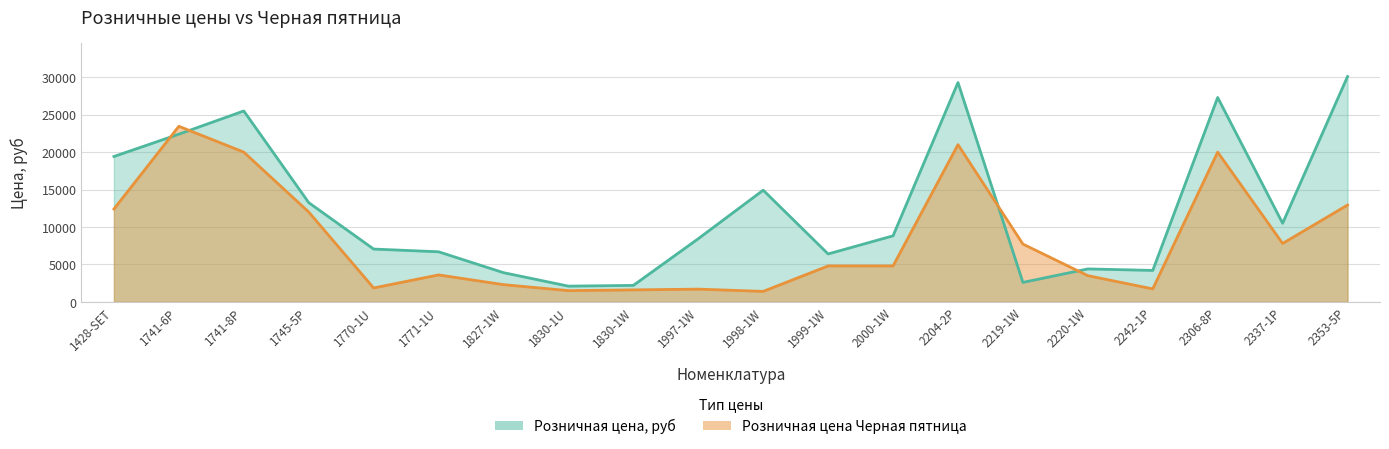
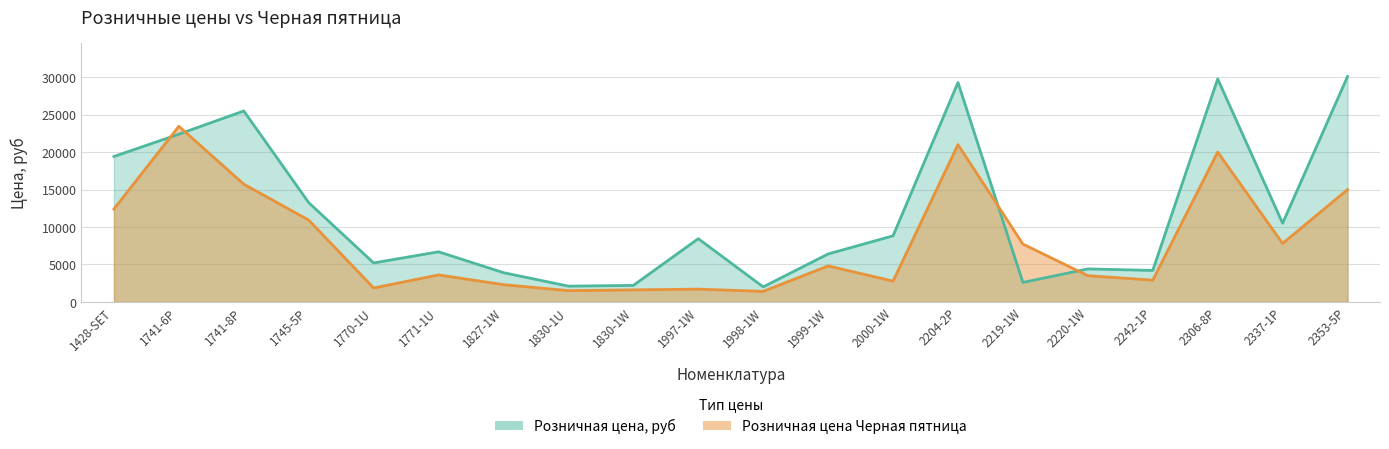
Розничная цена Черная пятница, 1741-8P: 20000 -> 16000
Розничная цена Черная пятница, 1745-5P: 12000 -> 11000
Розничная цена, руб, 1770-1U: 7000 -> 5000
Розничная цена, руб, 1998-1W: 15000 -> 2000
Розничная цена Черная пятница, 2000-1W: 5000 -> 3000
Розничная цена Черная пятница, 2242-1P: 2000 -> 3000
Розничная цена, руб, 2306-8P: 27000 -> 30000
Розничная цена Черная пятница, 2353-5P: 13000 -> 15000
